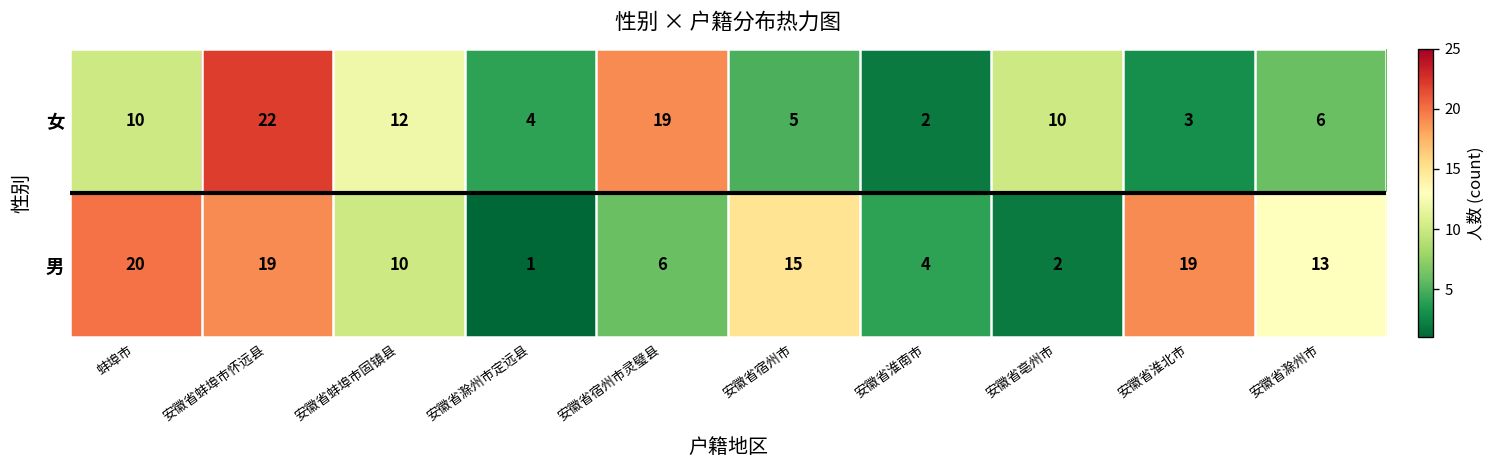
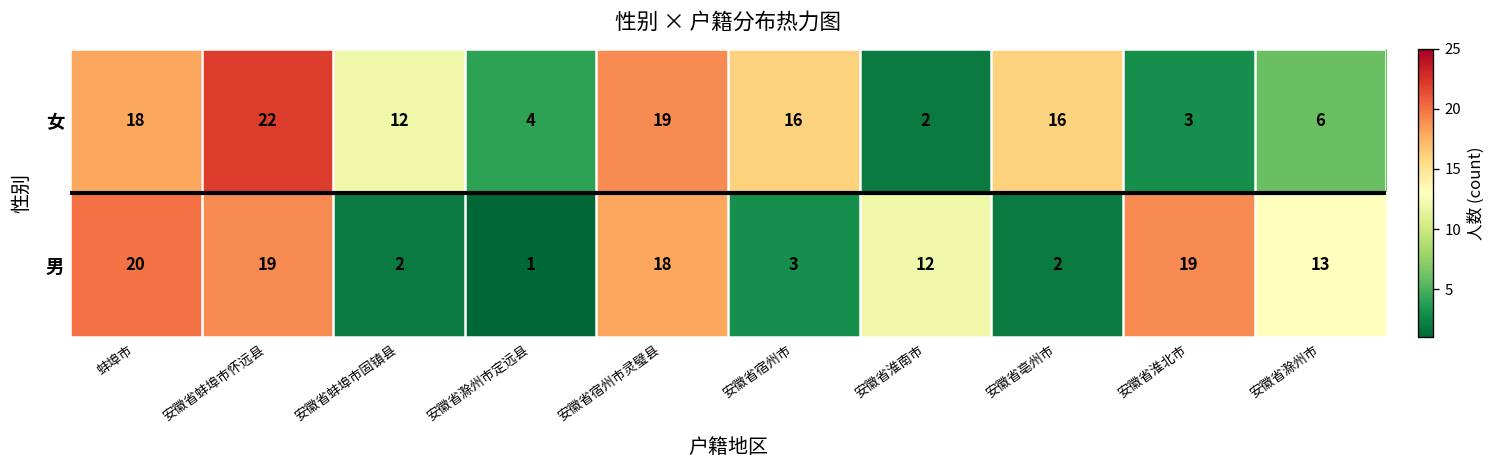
女, 蚌埠市: 10 -> 18
女, 安徽省宿州市: 5 -> 16
女, 安徽省亳州市: 10 -> 16
男, 安徽省蚌埠市固镇县: 10 -> 2
男, 安徽省宿州市灵璧县: 6 -> 18
男, 安徽省宿州市: 15 -> 3
男, 安徽省淮南市: 4 -> 12
